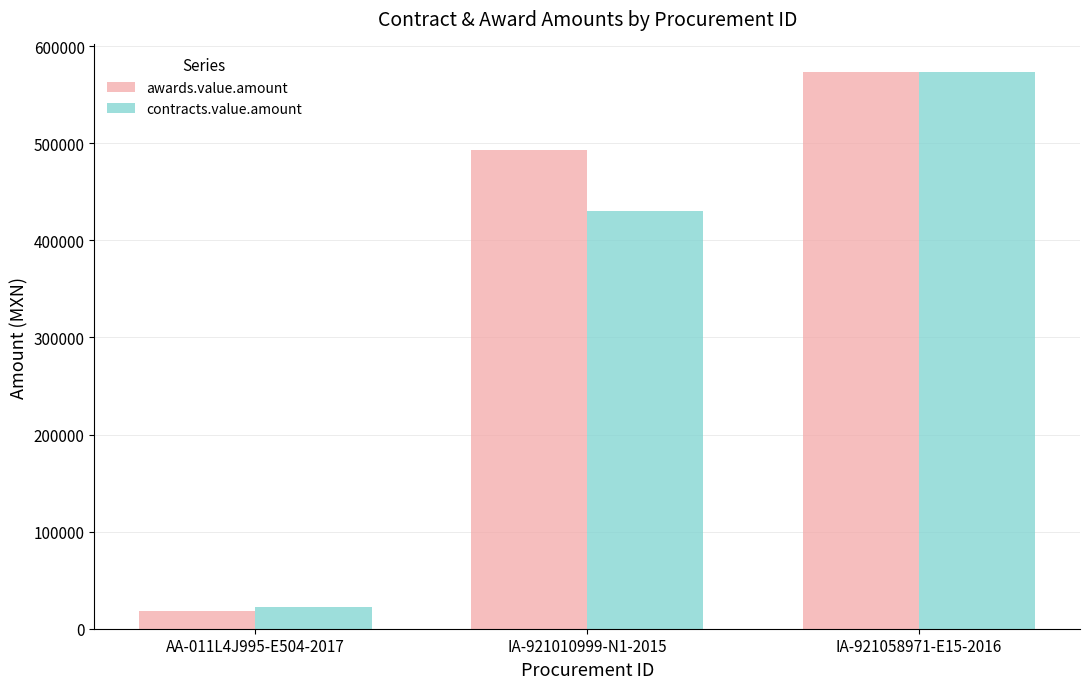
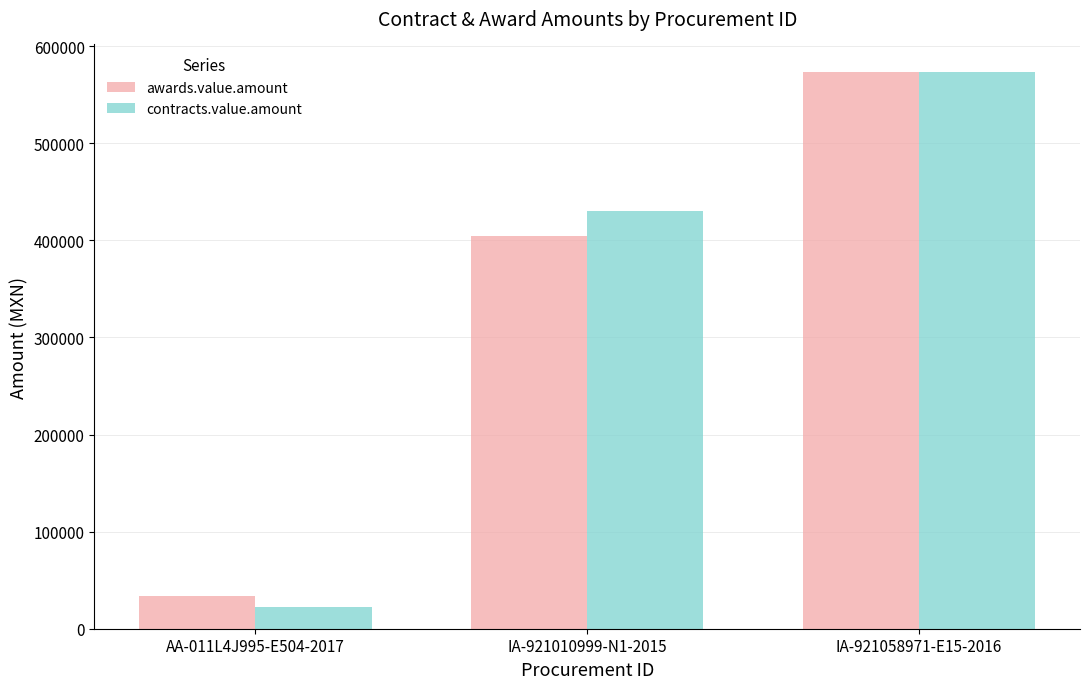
awards.value.amount, AA-011L4J995-E504-2017: 20000 -> 30000
awards.value.amount, IA-921010999-N1-2015: 490000 -> 400000
